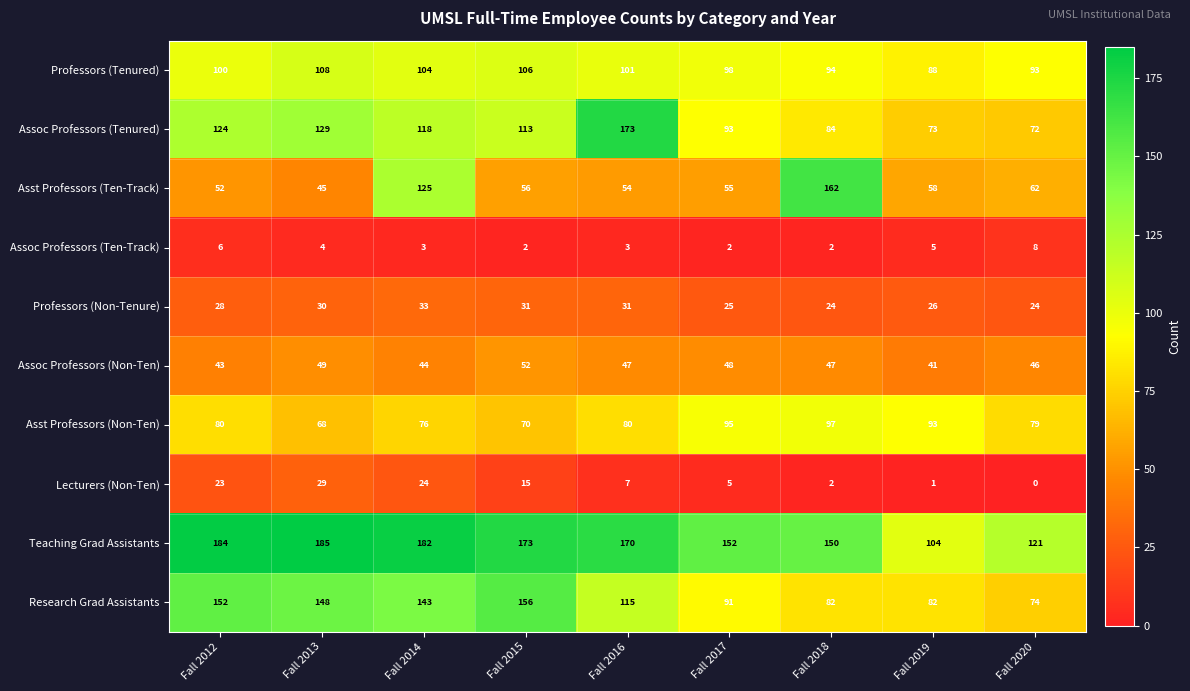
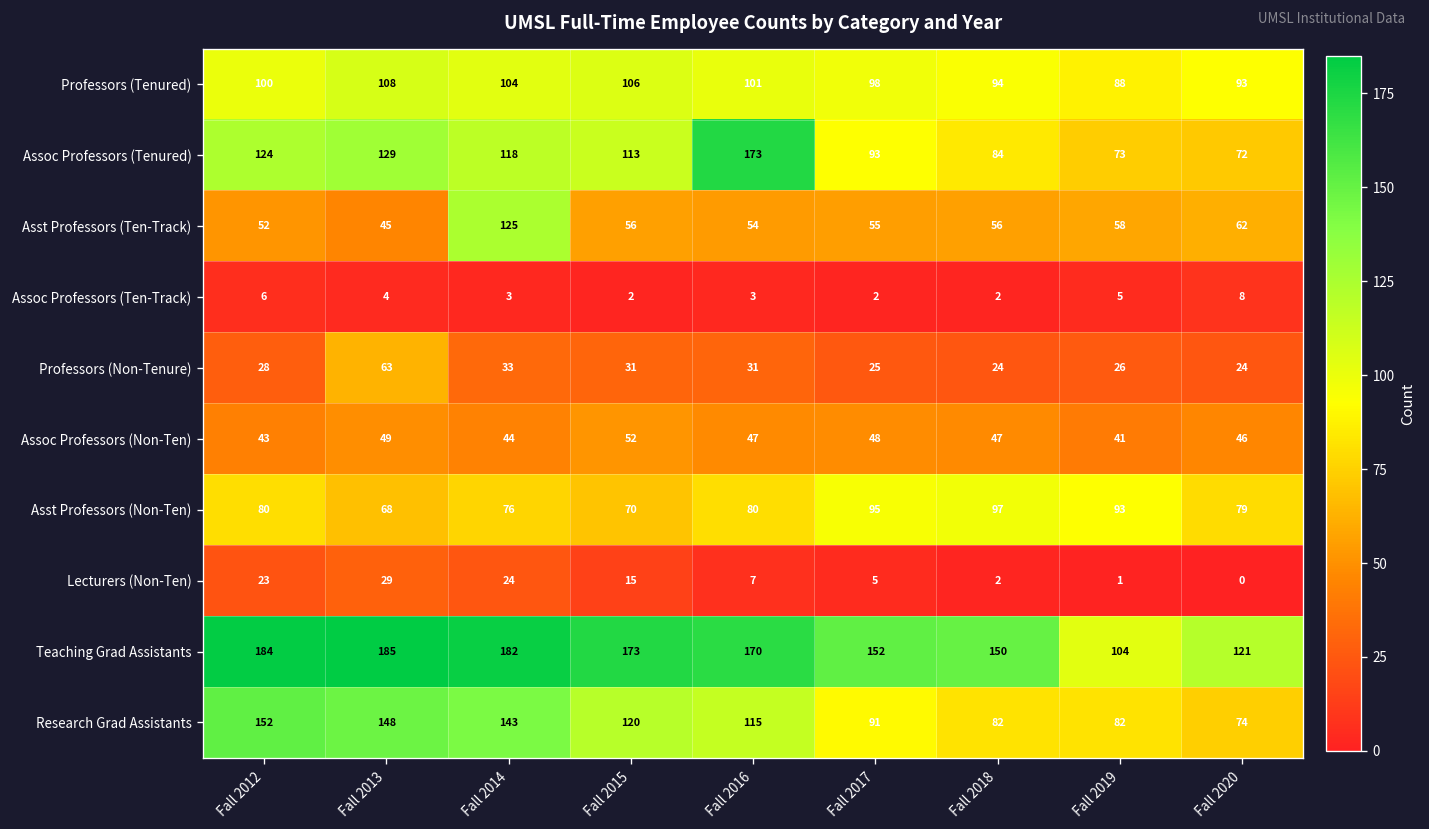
Asst Professors (Ten-Track), Fall 2018: 162 -> 56
Professors (Non-Tenure), Fall 2013: 30 -> 63
Research Grad Assistants, Fall 2015: 156 -> 120
